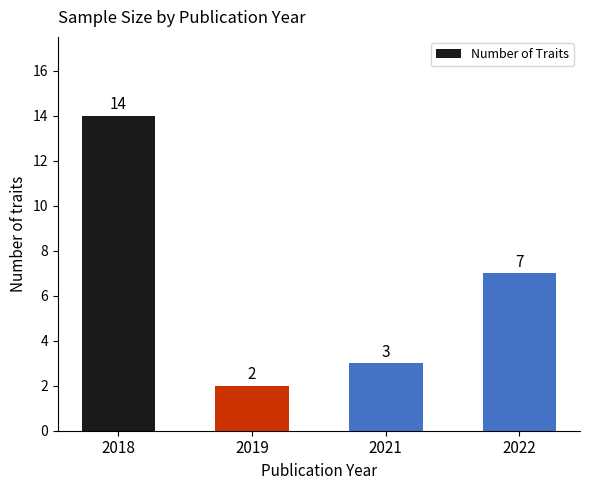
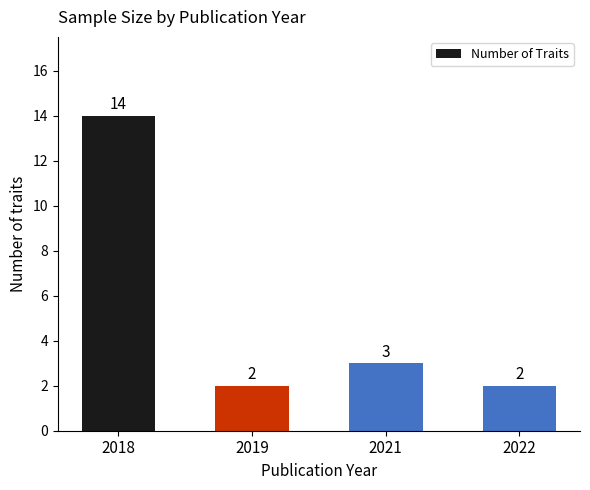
2022: 7 -> 2
